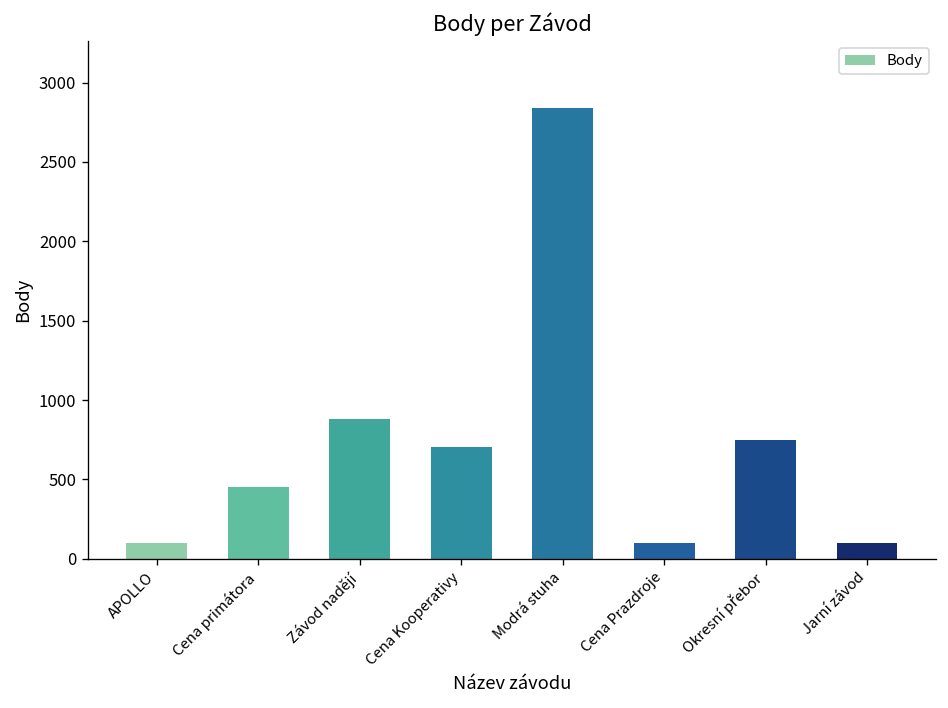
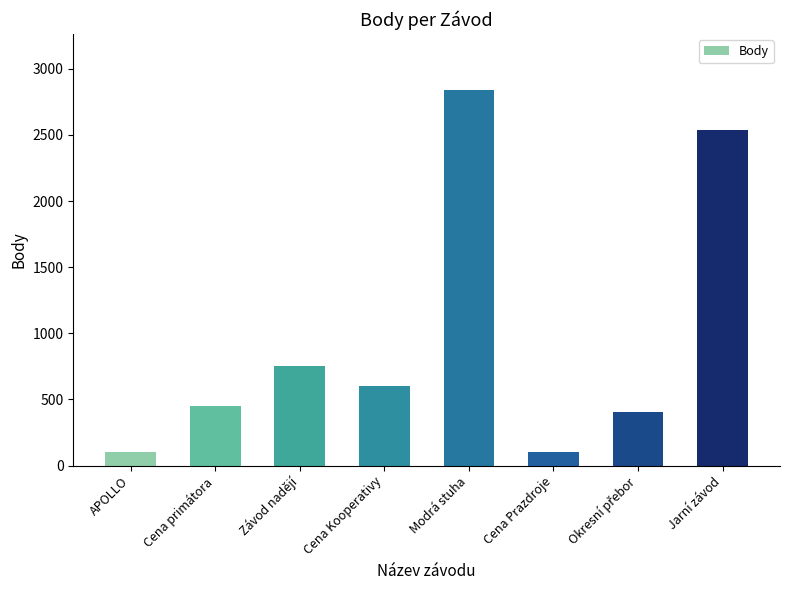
Závod nadějí: 880 -> 760
Cena Kooperativy: 700 -> 600
Okresní přebor: 750 -> 400
Jarní závod: 100 -> 2540
